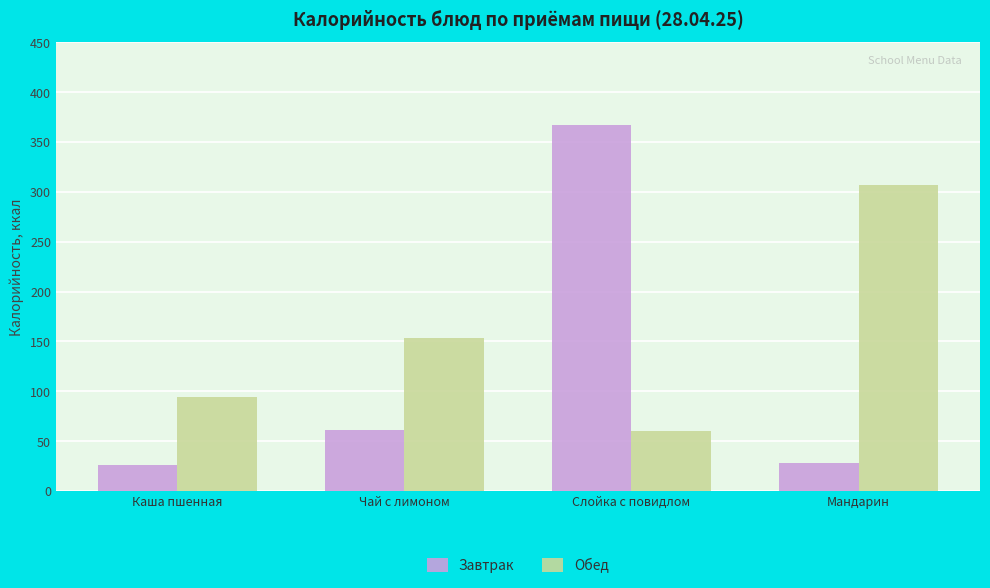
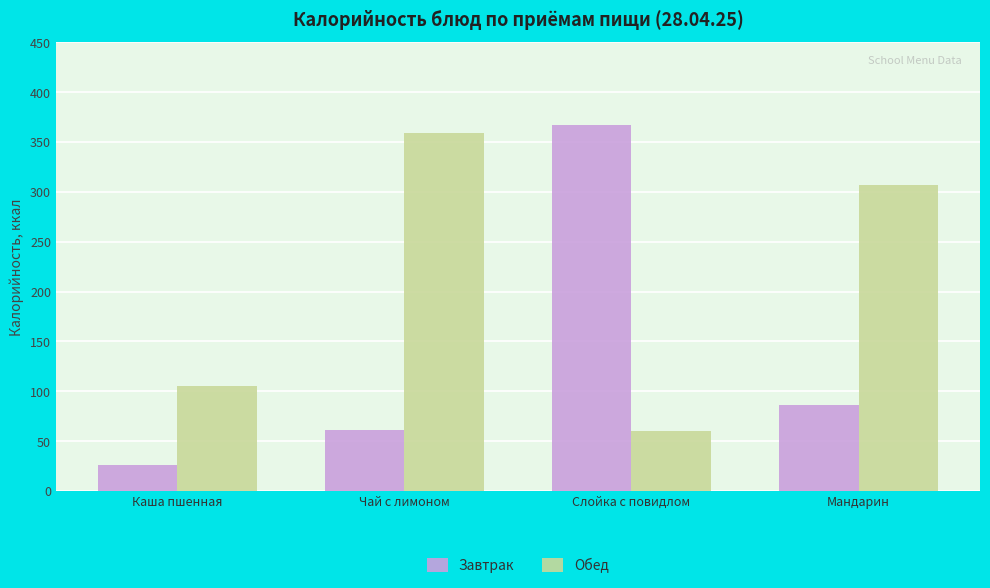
Обед, Каша пшенная: 90 -> 110
Обед, Чай с лимоном: 150 -> 360
Завтрак, Мандарин: 30 -> 90
